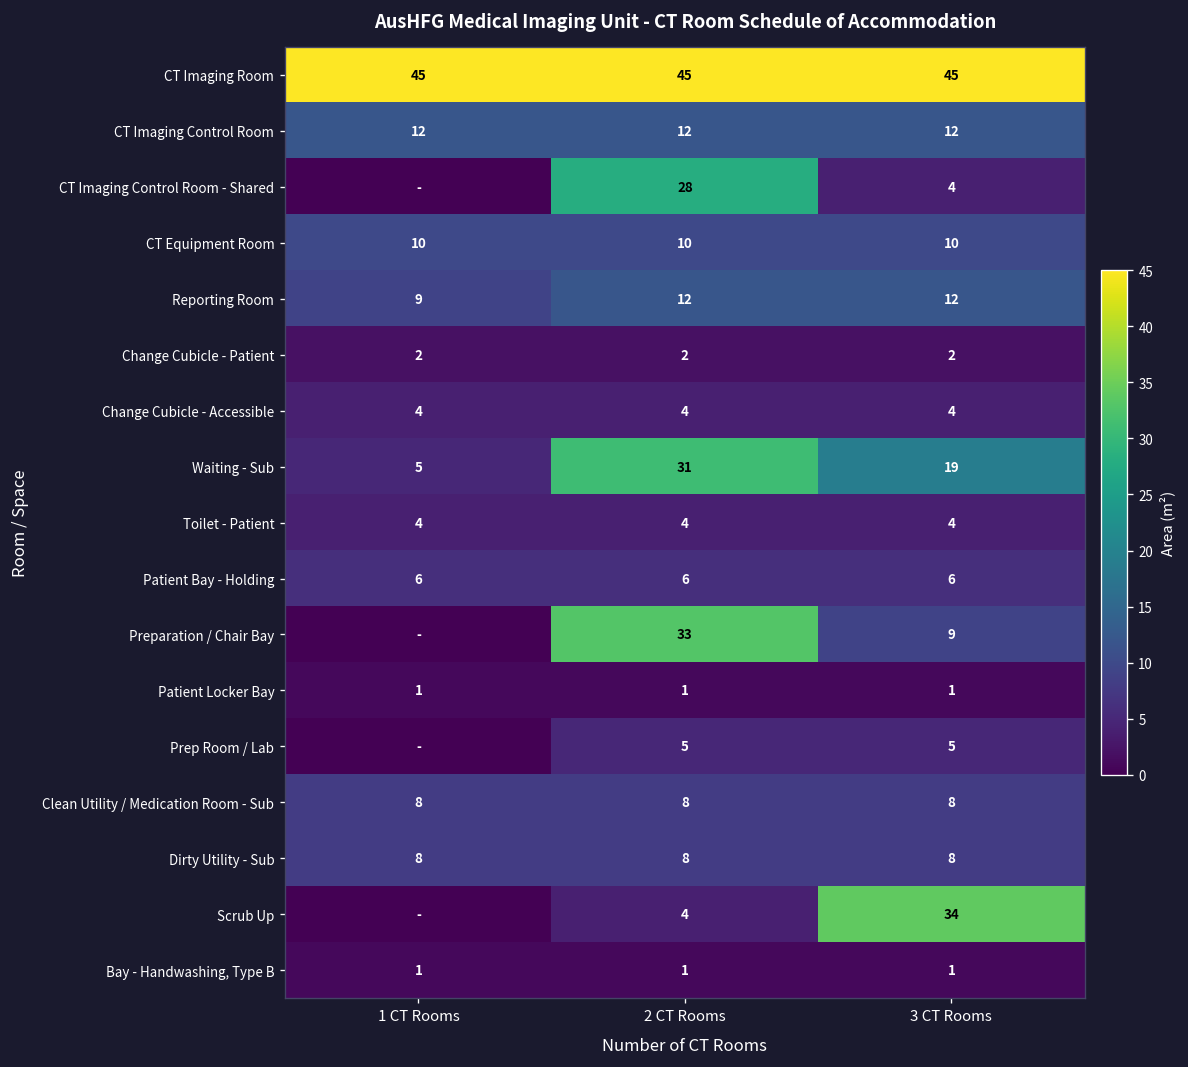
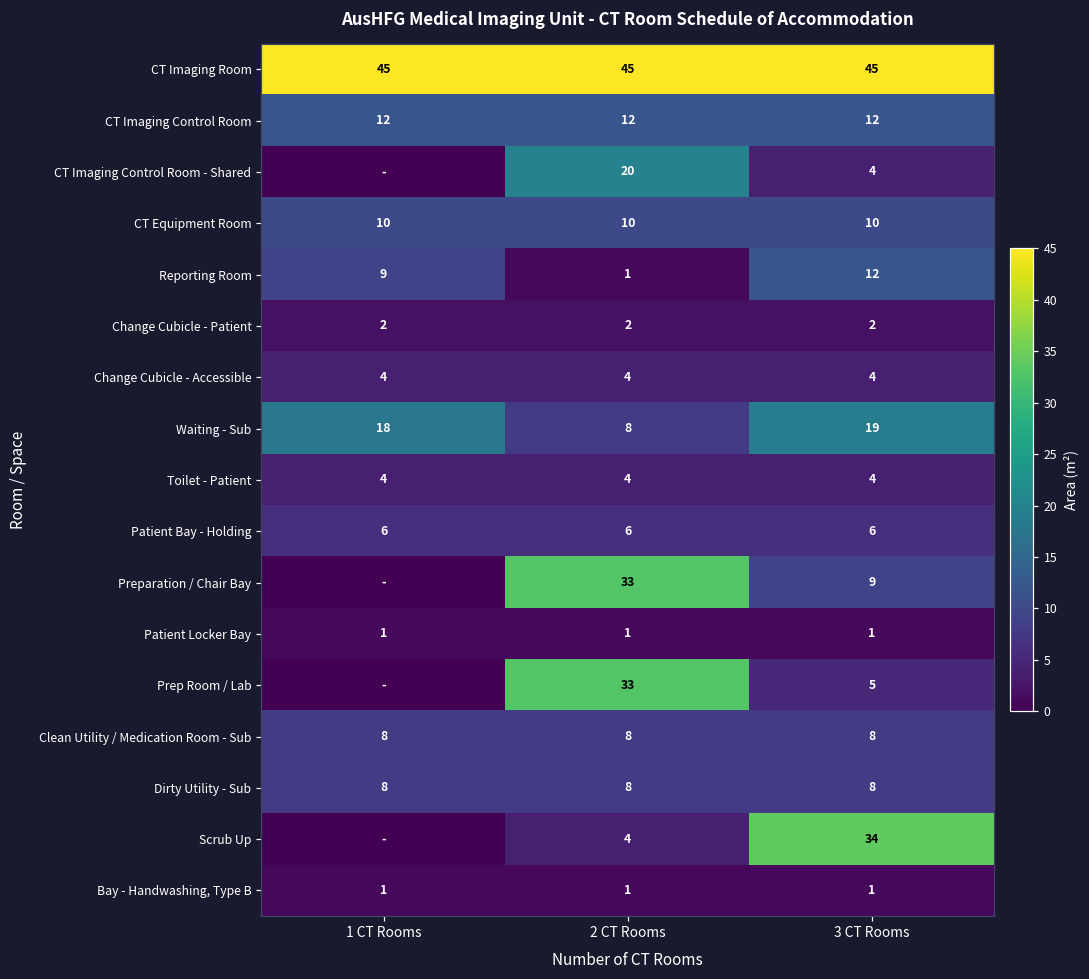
CT Imaging Control Room - Shared, 2 CT Rooms: 28 -> 20
Reporting Room, 2 CT Rooms: 12 -> 1
Waiting - Sub, 1 CT Rooms: 5 -> 18
Waiting - Sub, 2 CT Rooms: 31 -> 8
Prep Room / Lab, 2 CT Rooms: 5 -> 33
